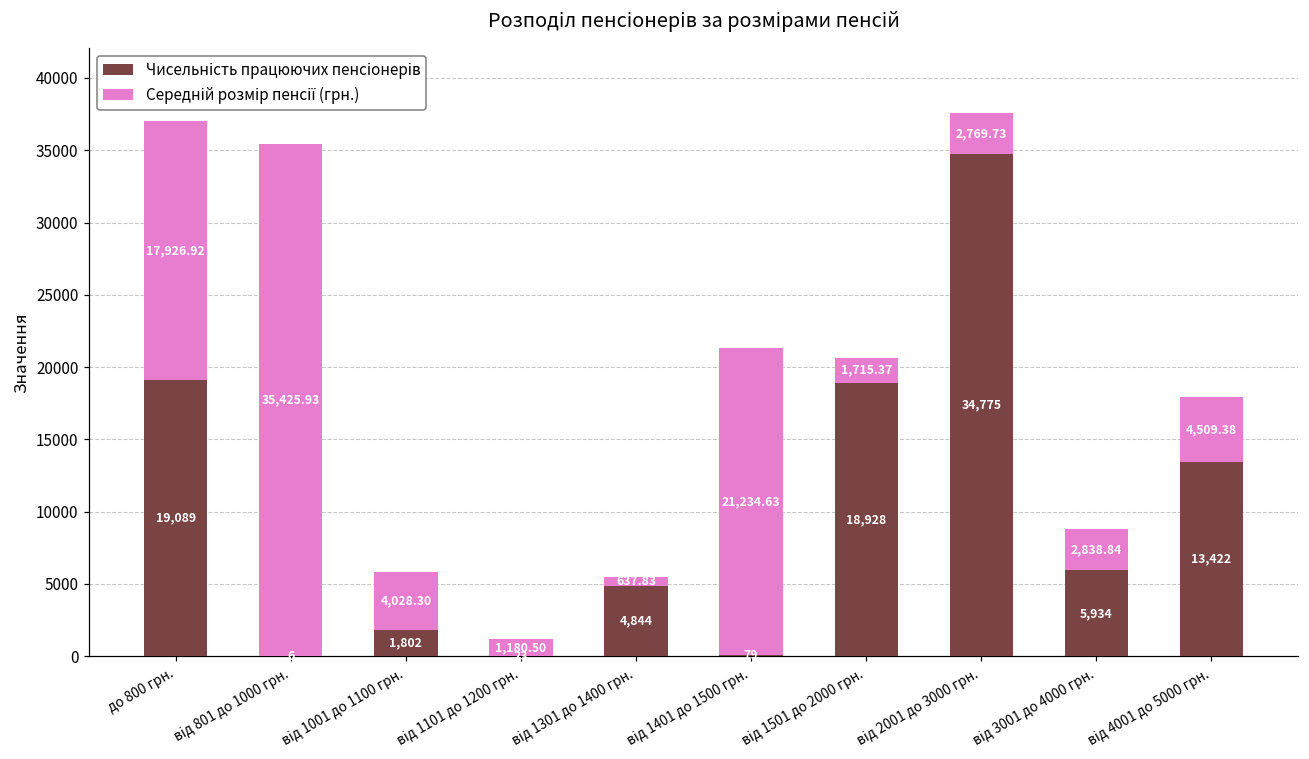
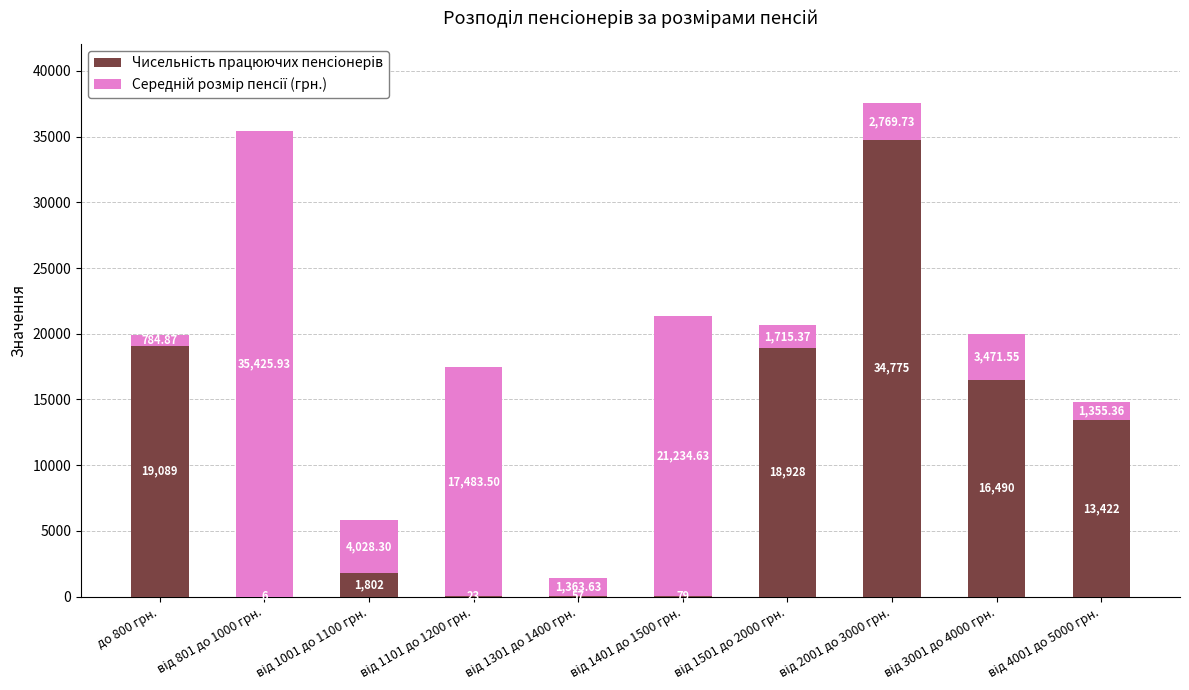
Середній розмір пенсії (грн.), до 800 грн.: 17,926.92 -> 784.87
Середній розмір пенсії (грн.), від 1101 до 1200 грн.: 1,180.50 -> 17,483.50
Чисельність працюючих пенсіонерів, від 1301 до 1400 грн.: 4,844 -> 57
Середній розмір пенсії (грн.), від 1301 до 1400 грн.: 637.83 -> 1,363.63
Чисельність працюючих пенсіонерів, від 3001 до 4000 грн.: 5,934 -> 16,490
Середній розмір пенсії (грн.), від 3001 до 4000 грн.: 2,838.84 -> 3,471.55
Середній розмір пенсії (грн.), від 4001 до 5000 грн.: 4,509.38 -> 1,355.36
